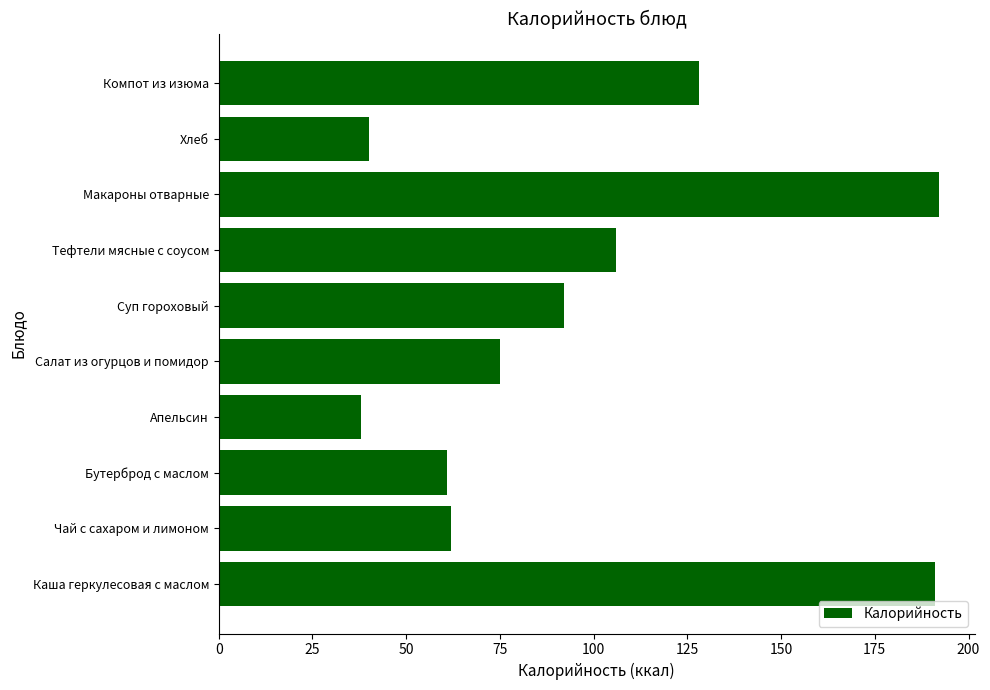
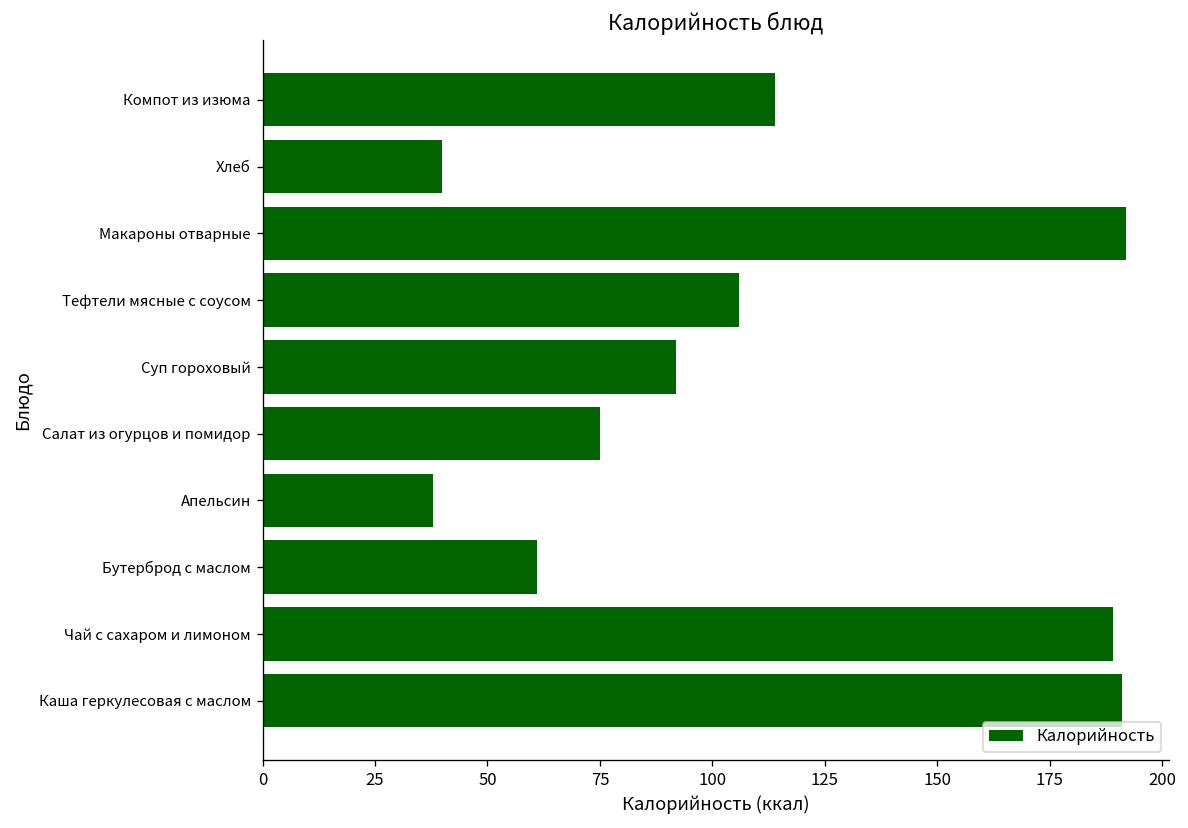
Компот из изюма: 128 -> 114
Чай с сахаром и лимоном: 62 -> 189
